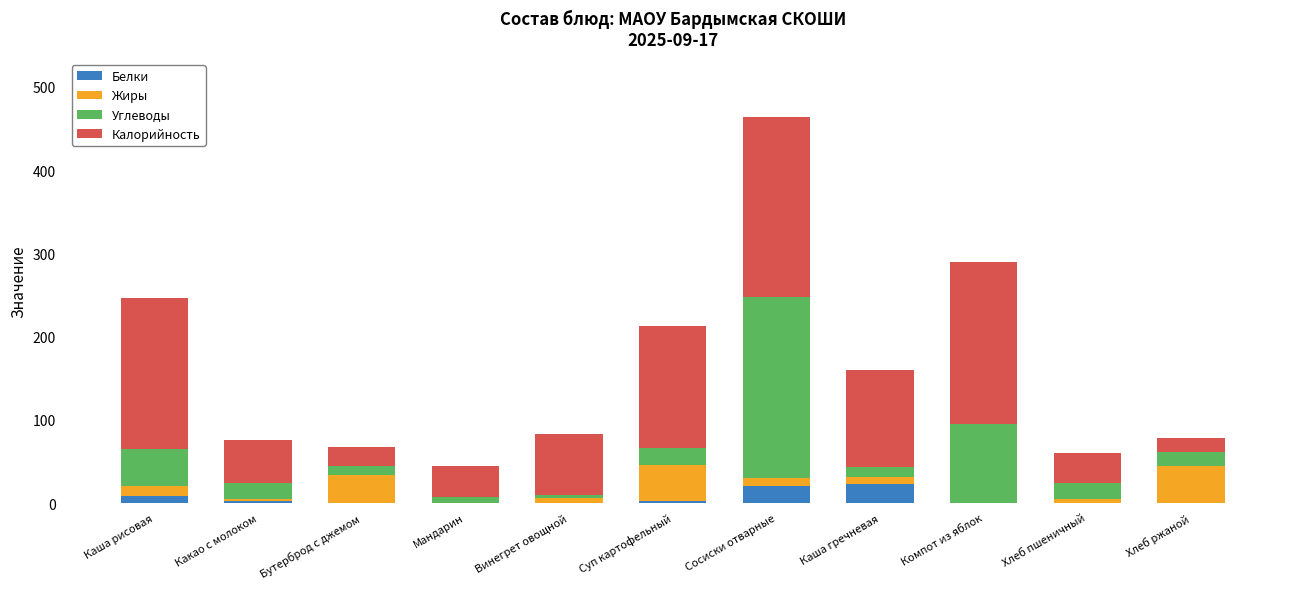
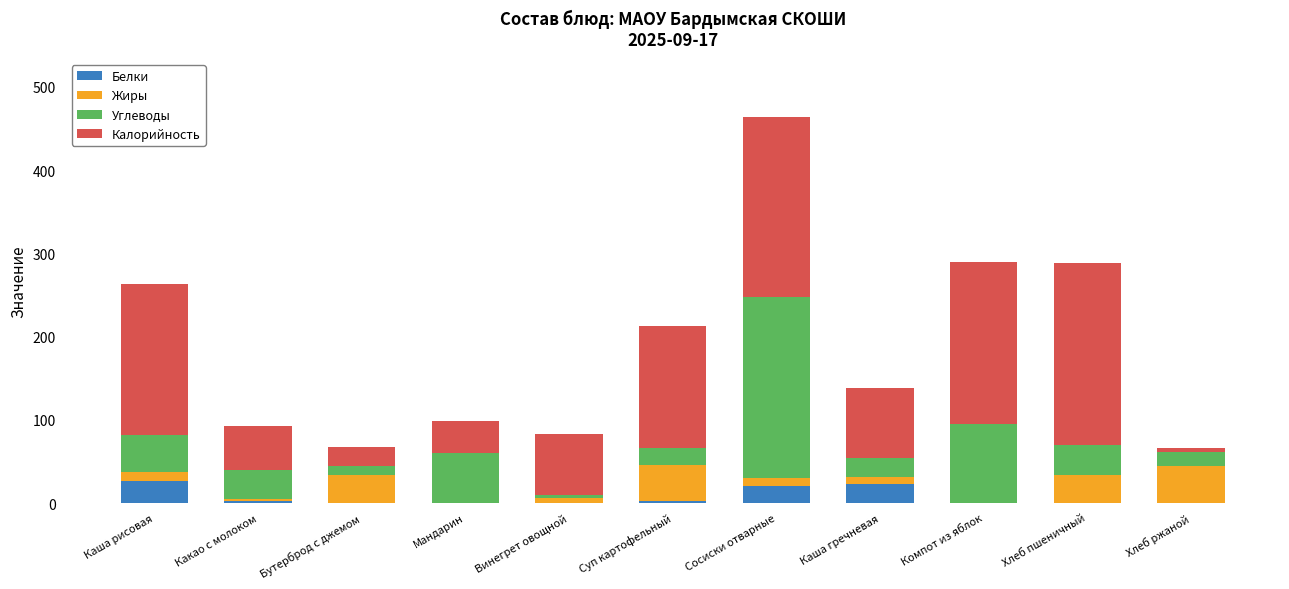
Белки, Каша рисовая: 10 -> 30
Углеводы, Какао с молоком: 20 -> 40
Углеводы, Мандарин: 10 -> 60
Углеводы, Каша гречневая: 10 -> 20
Калорийность, Каша гречневая: 120 -> 80
Жиры, Хлеб пшеничный: 10 -> 30
Углеводы, Хлеб пшеничный: 20 -> 40
Калорийность, Хлеб пшеничный: 40 -> 220
Калорийность, Хлеб ржаной: 20 -> 10
